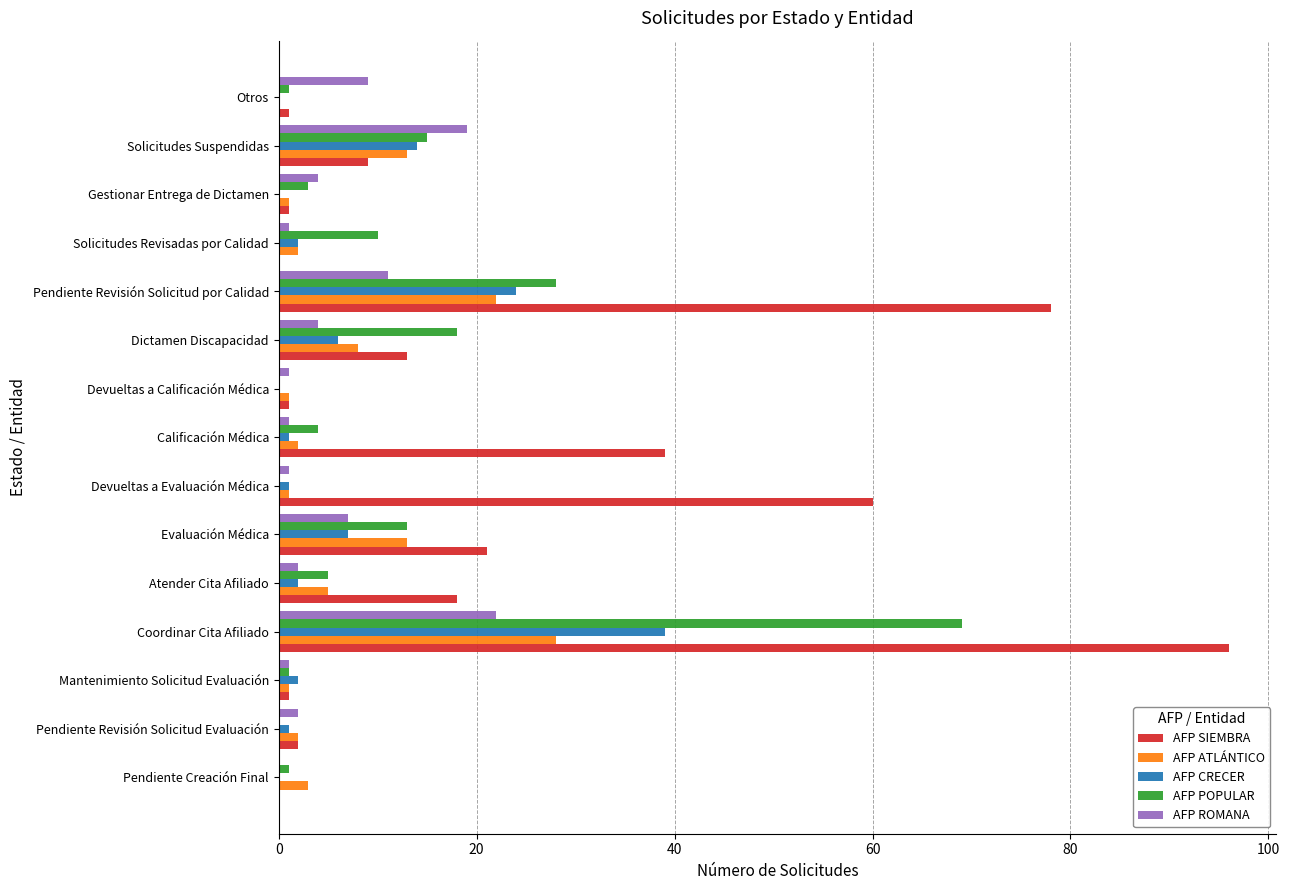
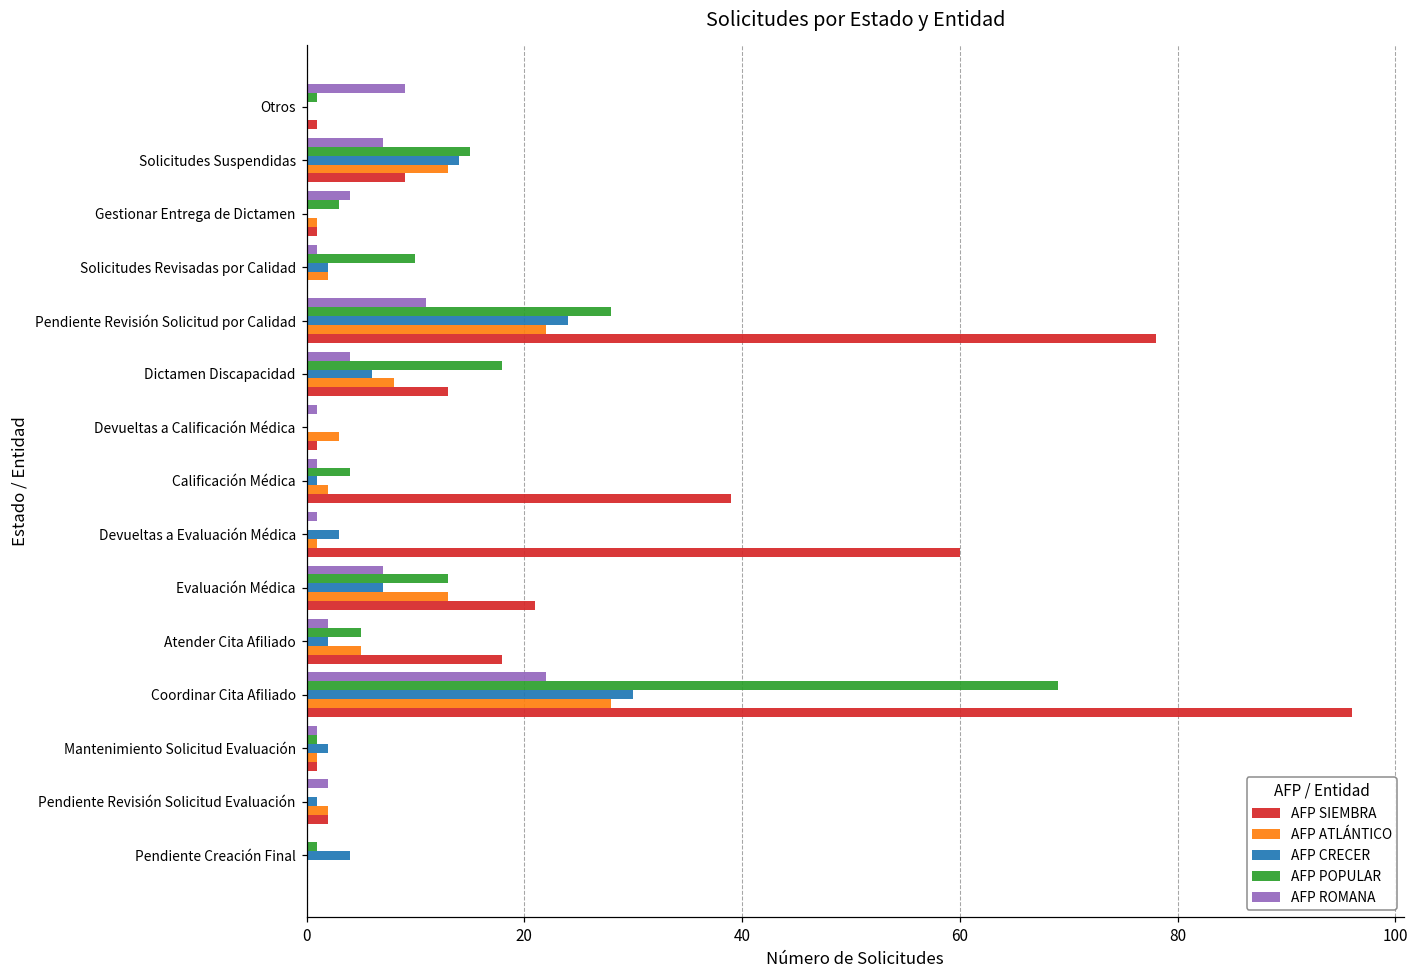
AFP ROMANA, Solicitudes Suspendidas: 19 -> 7
AFP ATLÁNTICO, Devueltas a Calificación Médica: 1 -> 3
AFP CRECER, Devueltas a Evaluación Médica: 1 -> 3
AFP CRECER, Coordinar Cita Afiliado: 39 -> 30
AFP CRECER, Pendiente Creación Final: 0 -> 4
AFP ATLÁNTICO, Pendiente Creación Final: 3 -> 0
